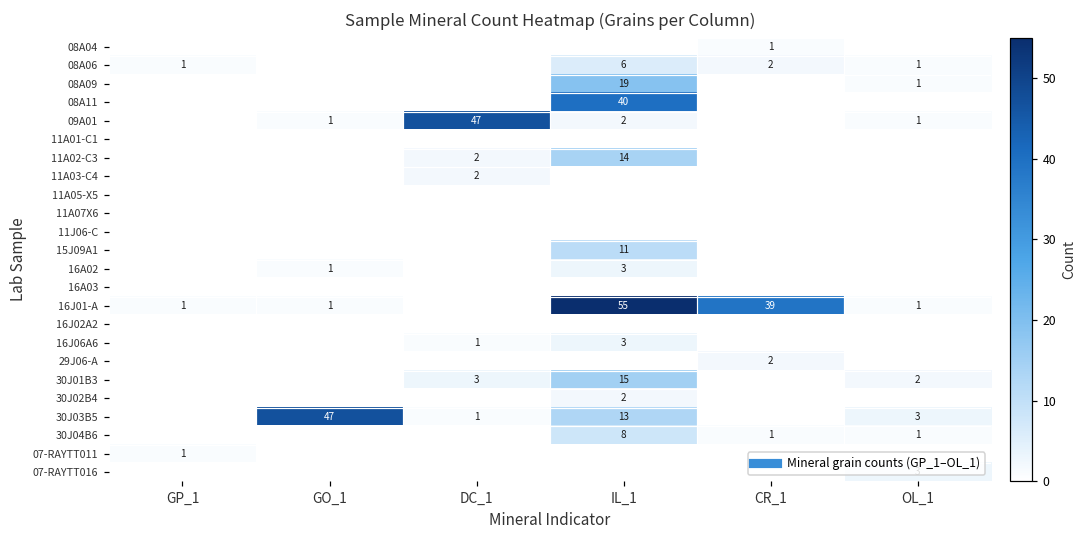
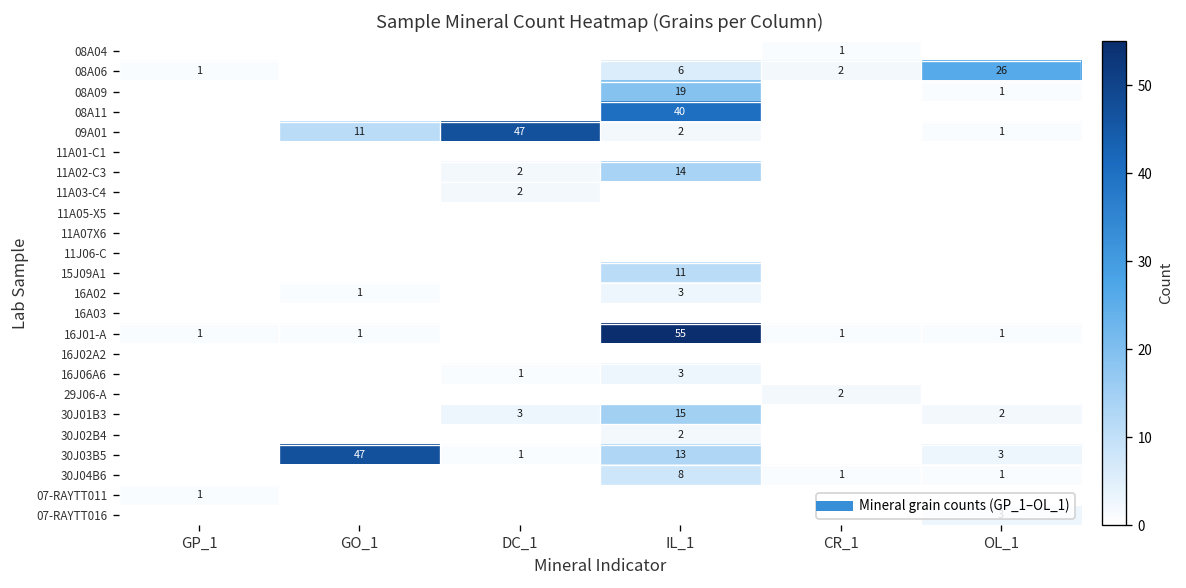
08A06, OL_1: 1 -> 26
09A01, GO_1: 1 -> 11
16J01-A, CR_1: 39 -> 1
